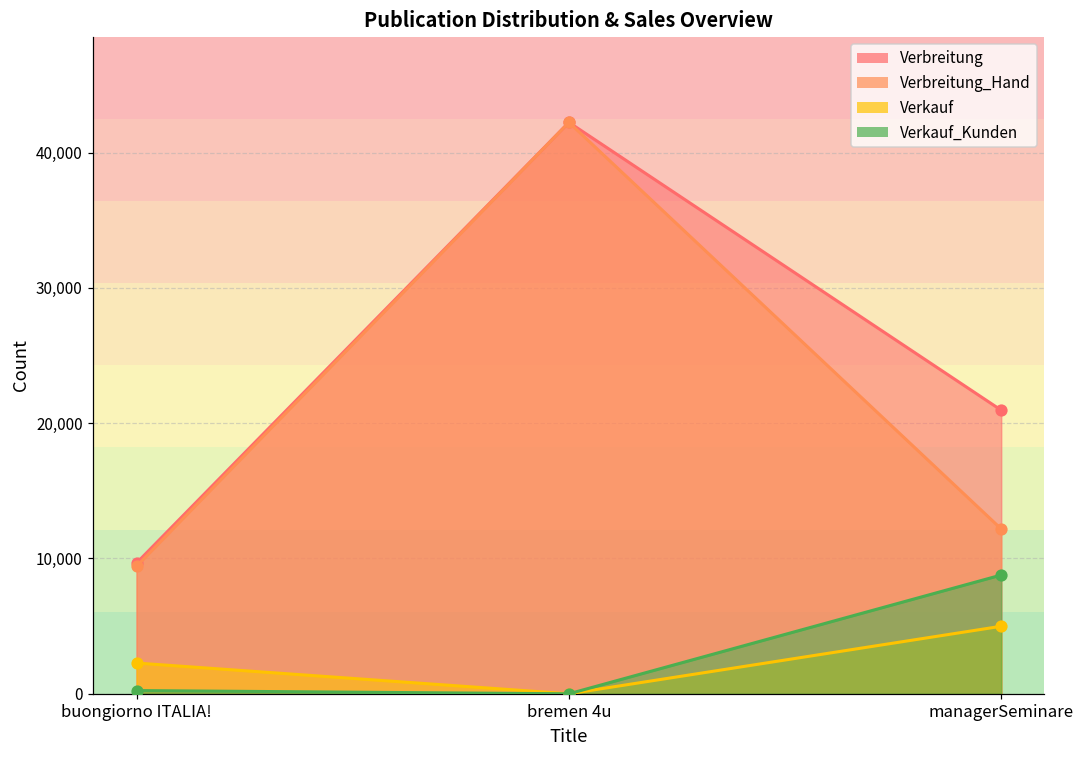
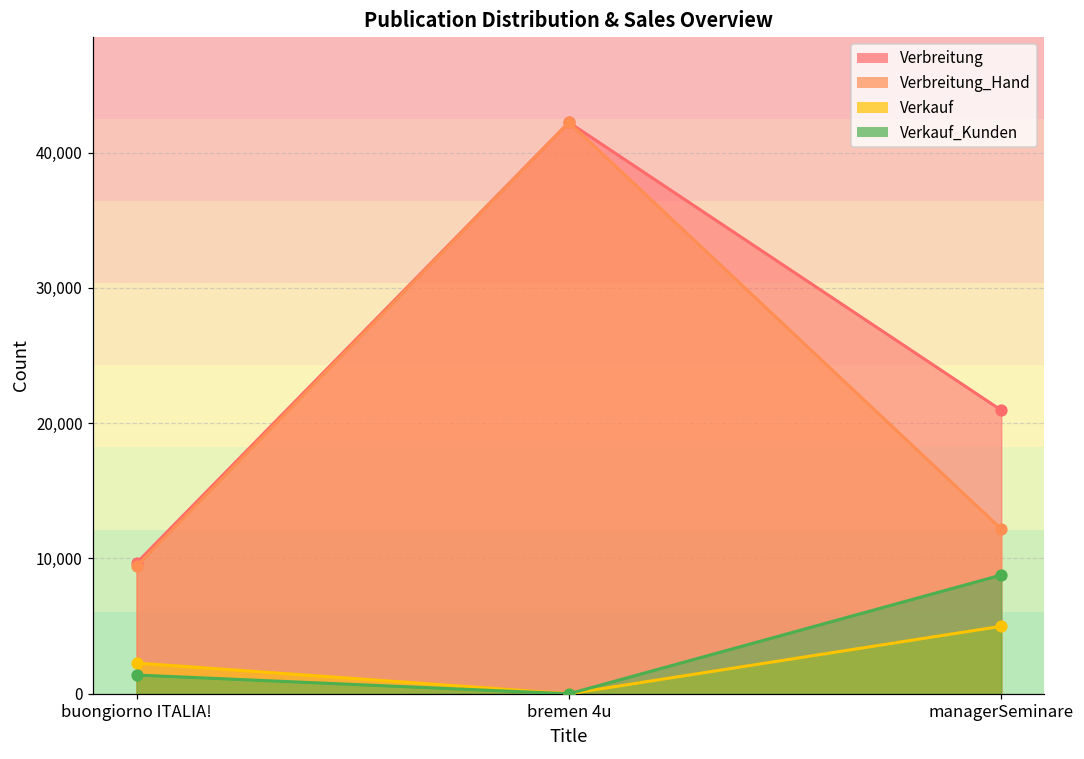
Verkauf_Kunden, buongiorno ITALIA!: 200 -> 1,400
